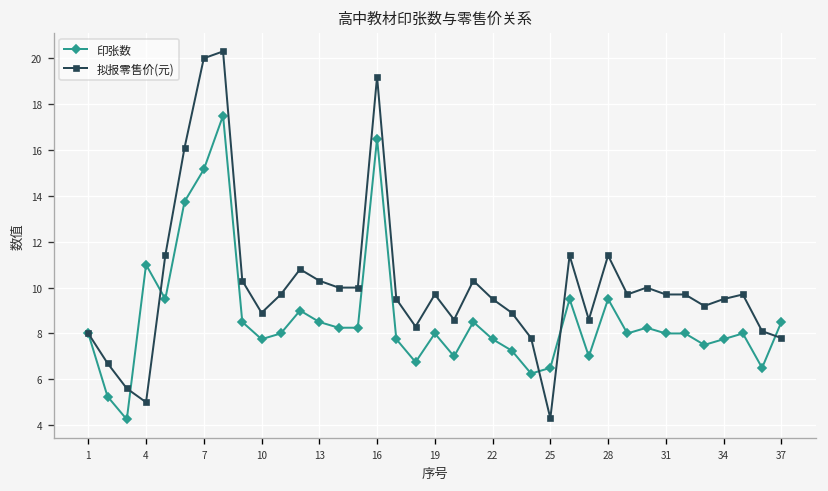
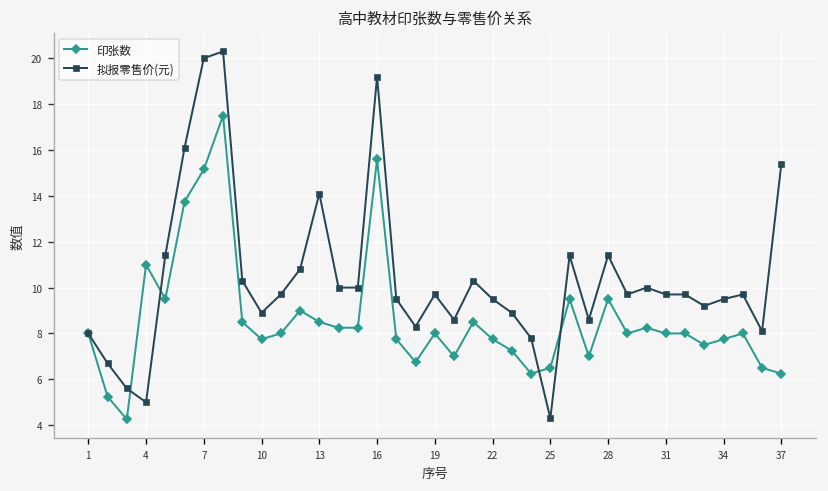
拟报零售价(元), 13: 10.3 -> 14.1
印张数, 16: 16.5 -> 15.6
印张数, 37: 8.5 -> 6.3
拟报零售价(元), 37: 7.8 -> 15.4
